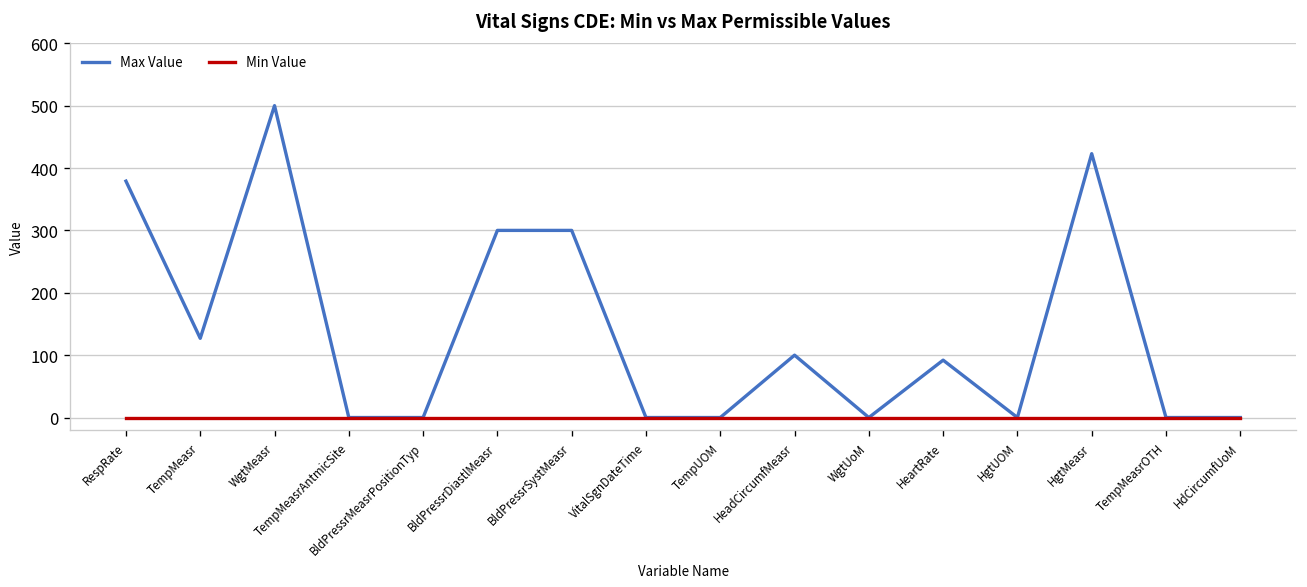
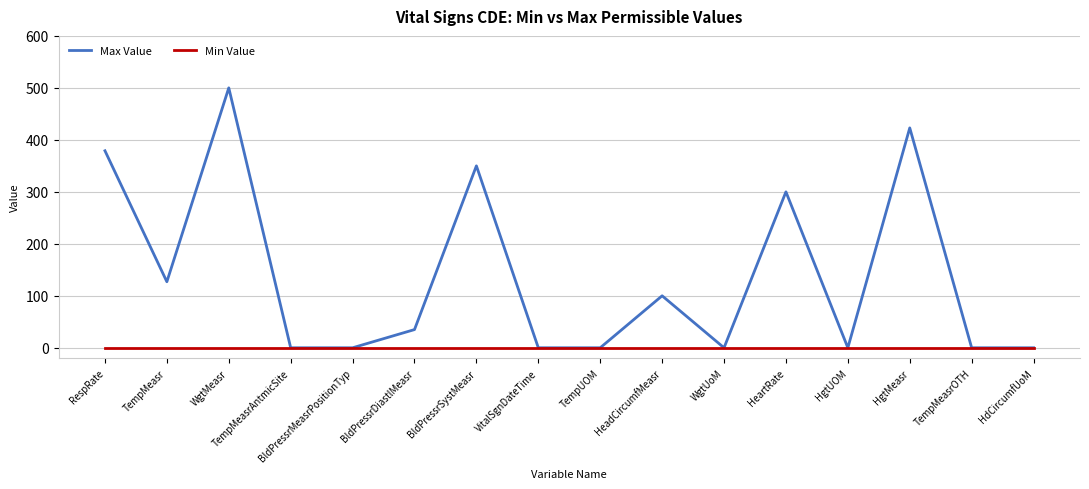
Max Value, BldPressrDiastlMeasr: 300 -> 40
Max Value, BldPressrSystMeasr: 300 -> 350
Max Value, HeartRate: 90 -> 300
